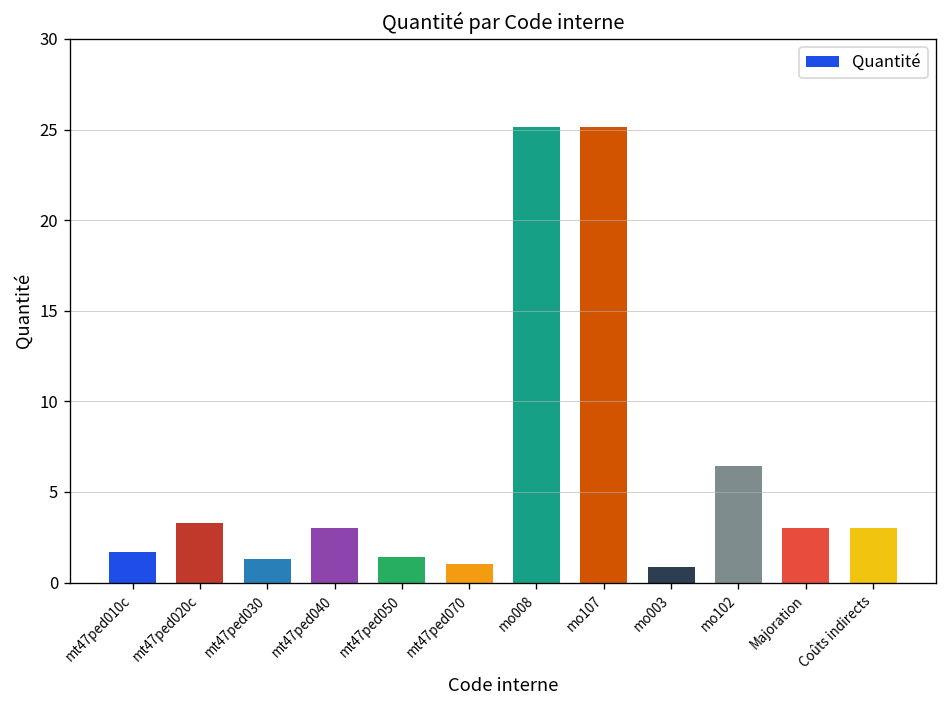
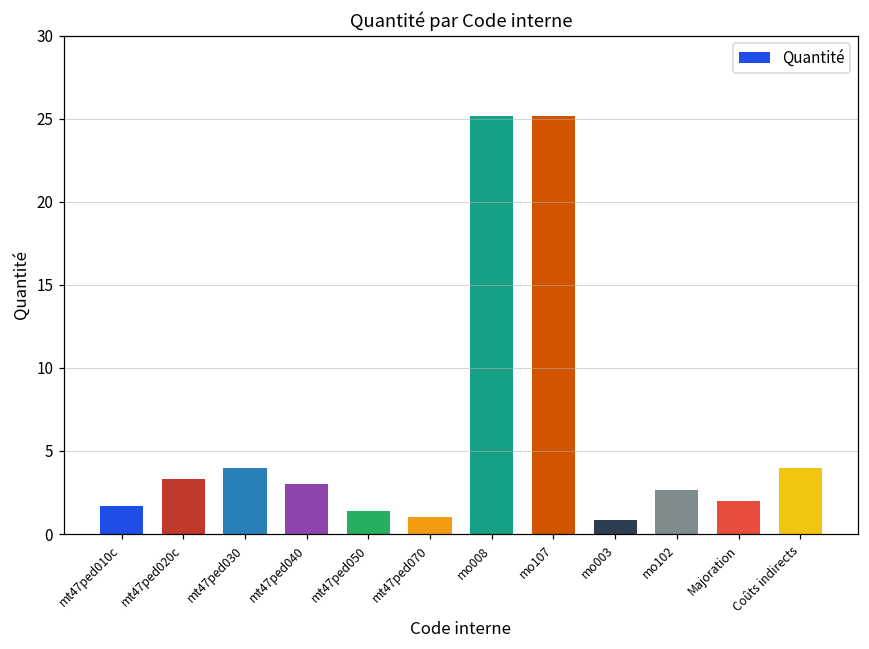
mt47ped030: 1.3 -> 4.0
mo102: 6.4 -> 2.6
Majoration: 3 -> 2
Coûts indirects: 3 -> 4
